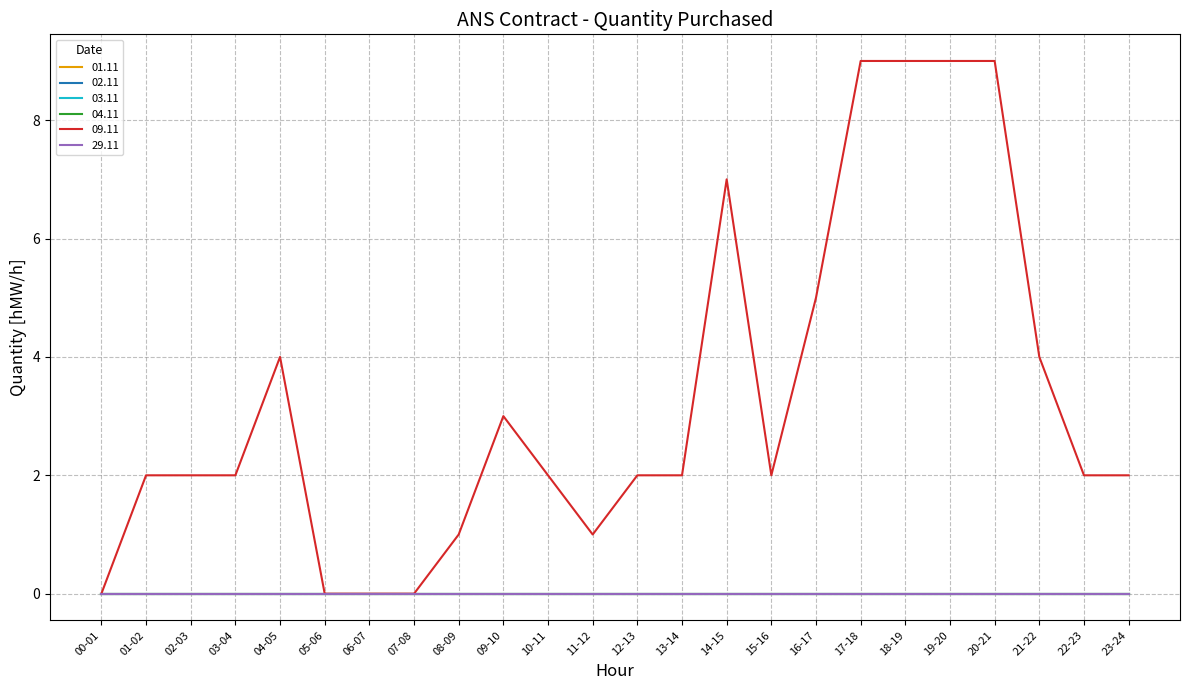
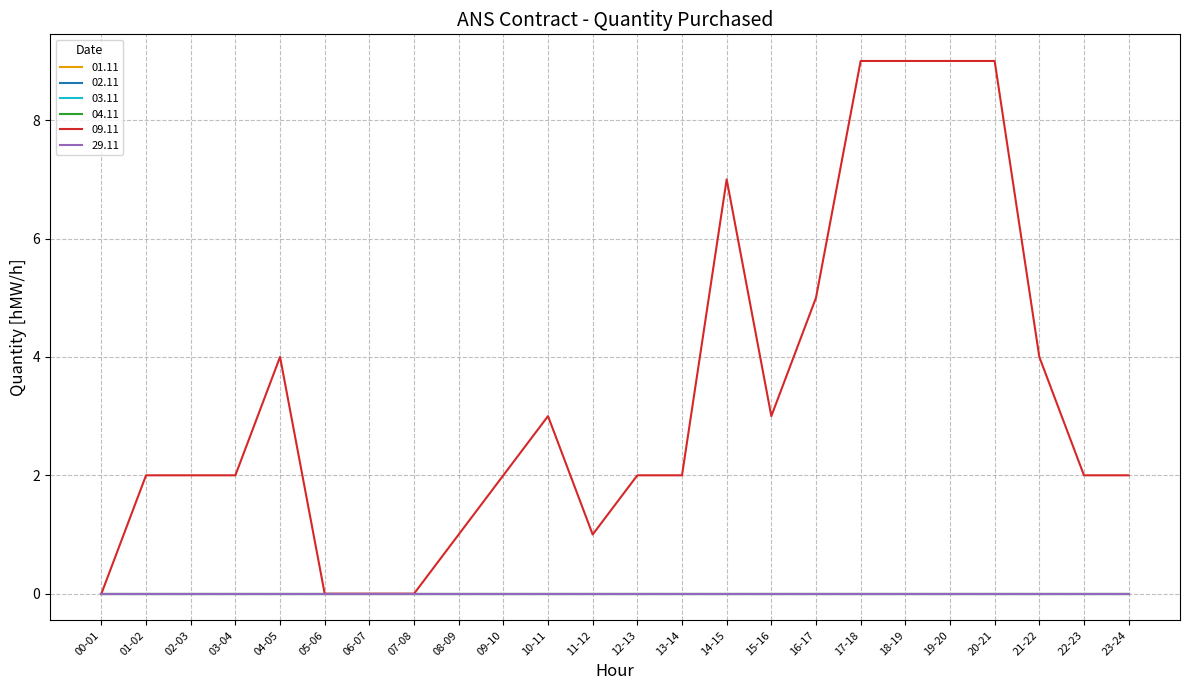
09.11, 09-10: 3 -> 2
09.11, 10-11: 2 -> 3
09.11, 15-16: 2 -> 3
